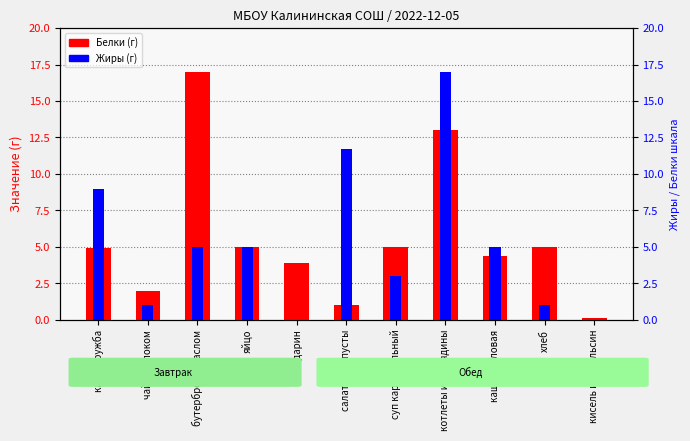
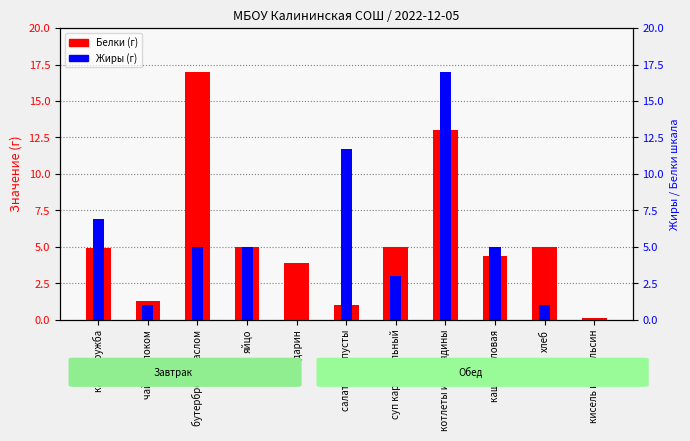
Жиры (г), каша дружба: 9.0 -> 6.9
Белки (г), чай с молоком: 2.0 -> 1.3
